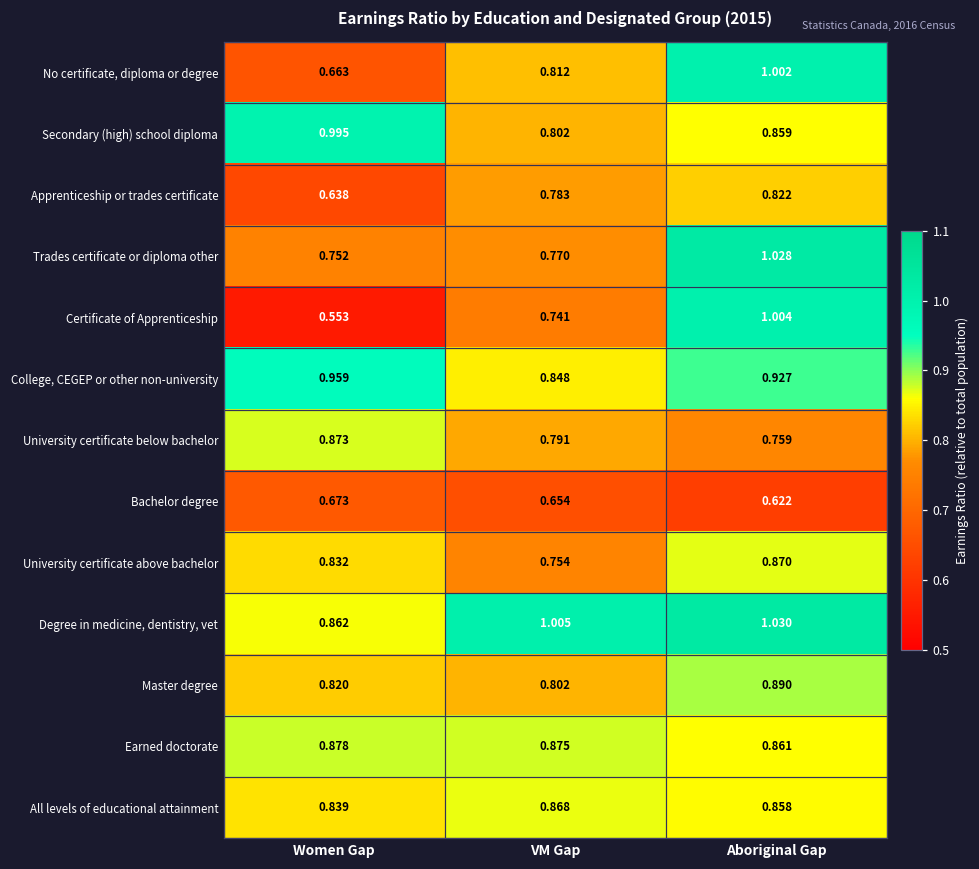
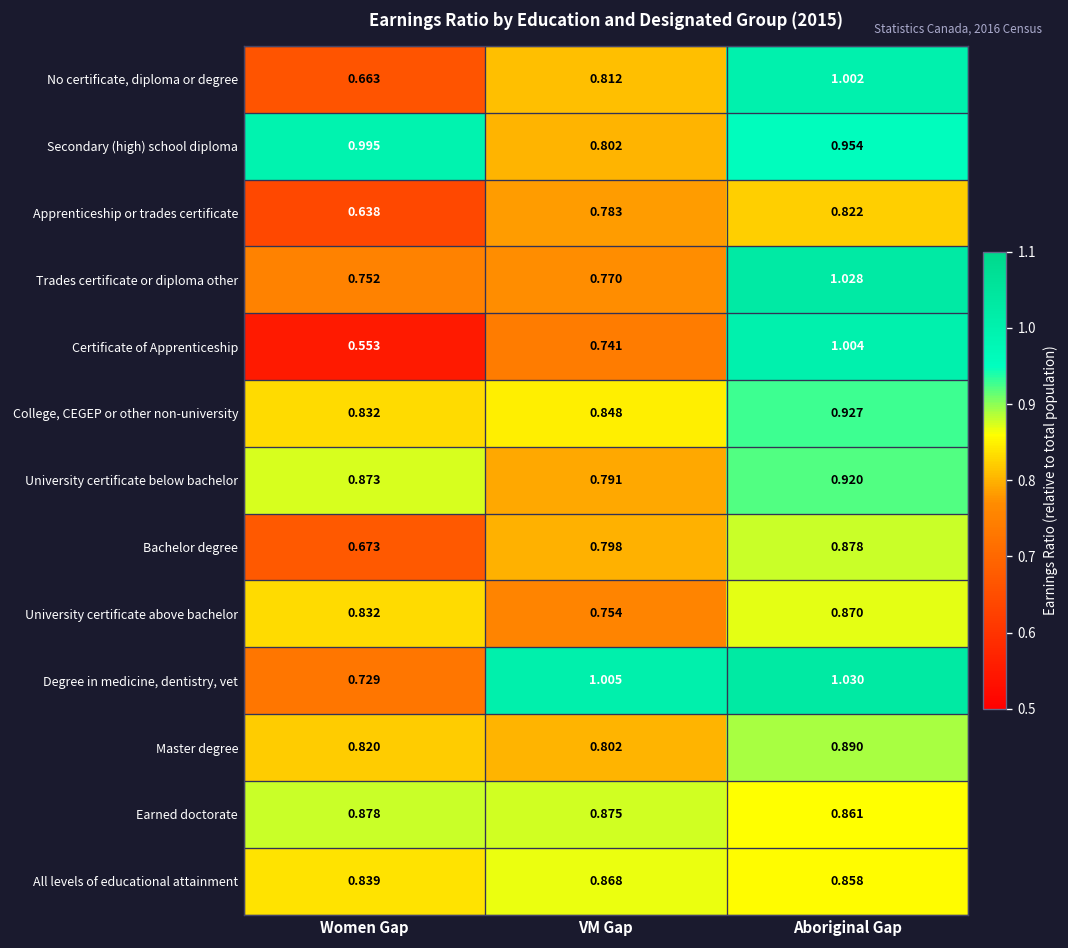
Secondary (high) school diploma, Aboriginal Gap: 0.859 -> 0.954
College, CEGEP or other non-university, Women Gap: 0.959 -> 0.832
University certificate below bachelor, Aboriginal Gap: 0.759 -> 0.920
Bachelor degree, VM Gap: 0.654 -> 0.798
Bachelor degree, Aboriginal Gap: 0.622 -> 0.878
Degree in medicine, dentistry, vet, Women Gap: 0.862 -> 0.729
